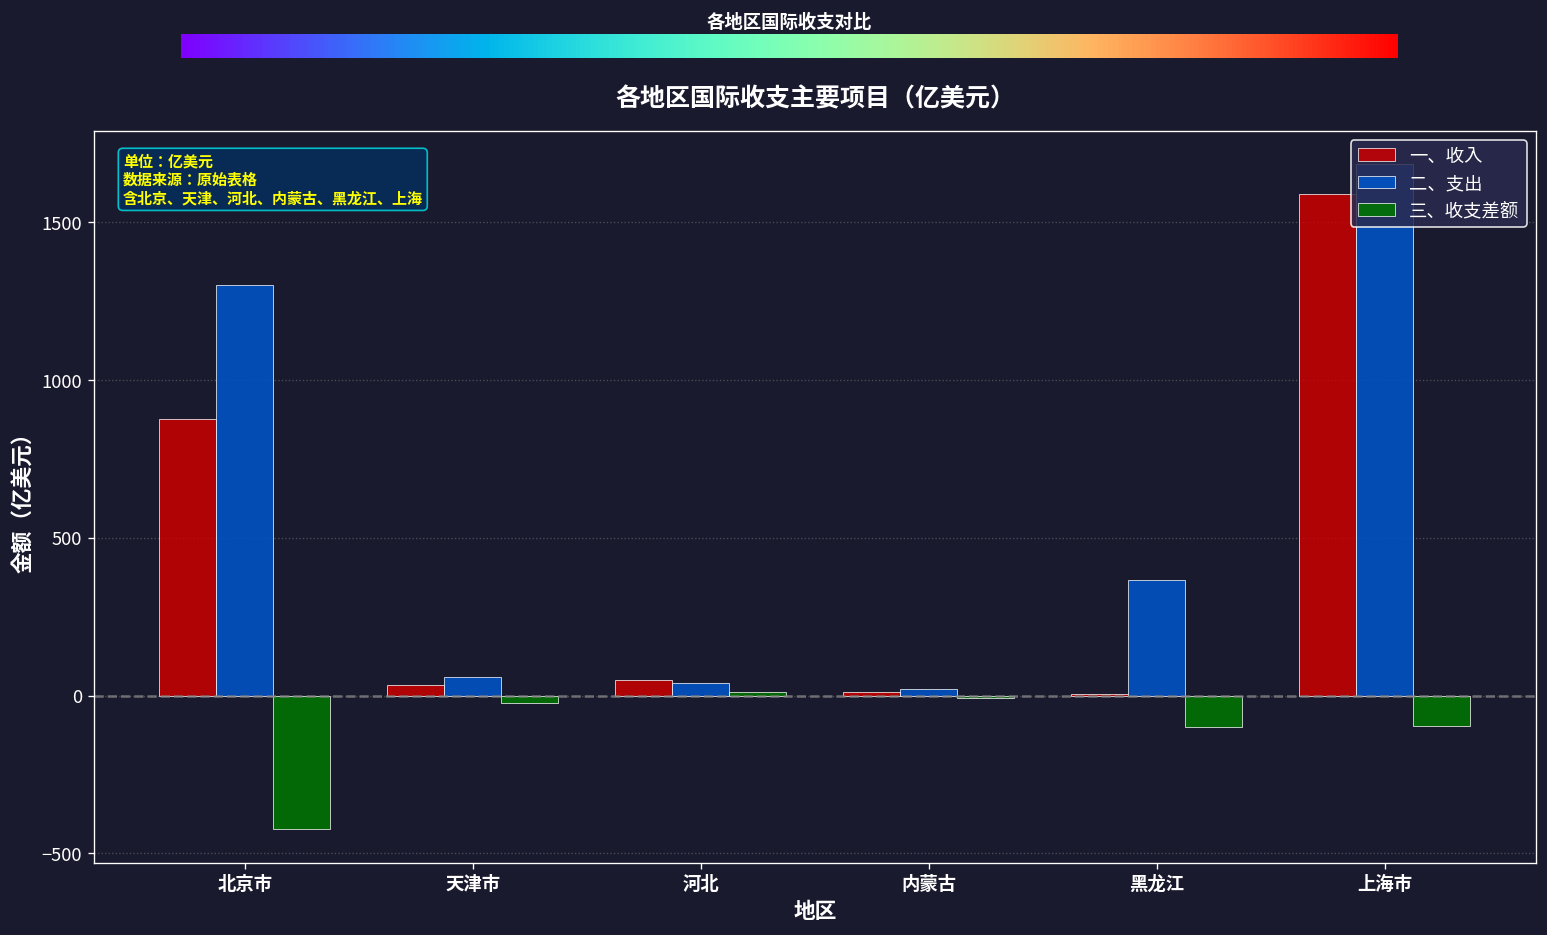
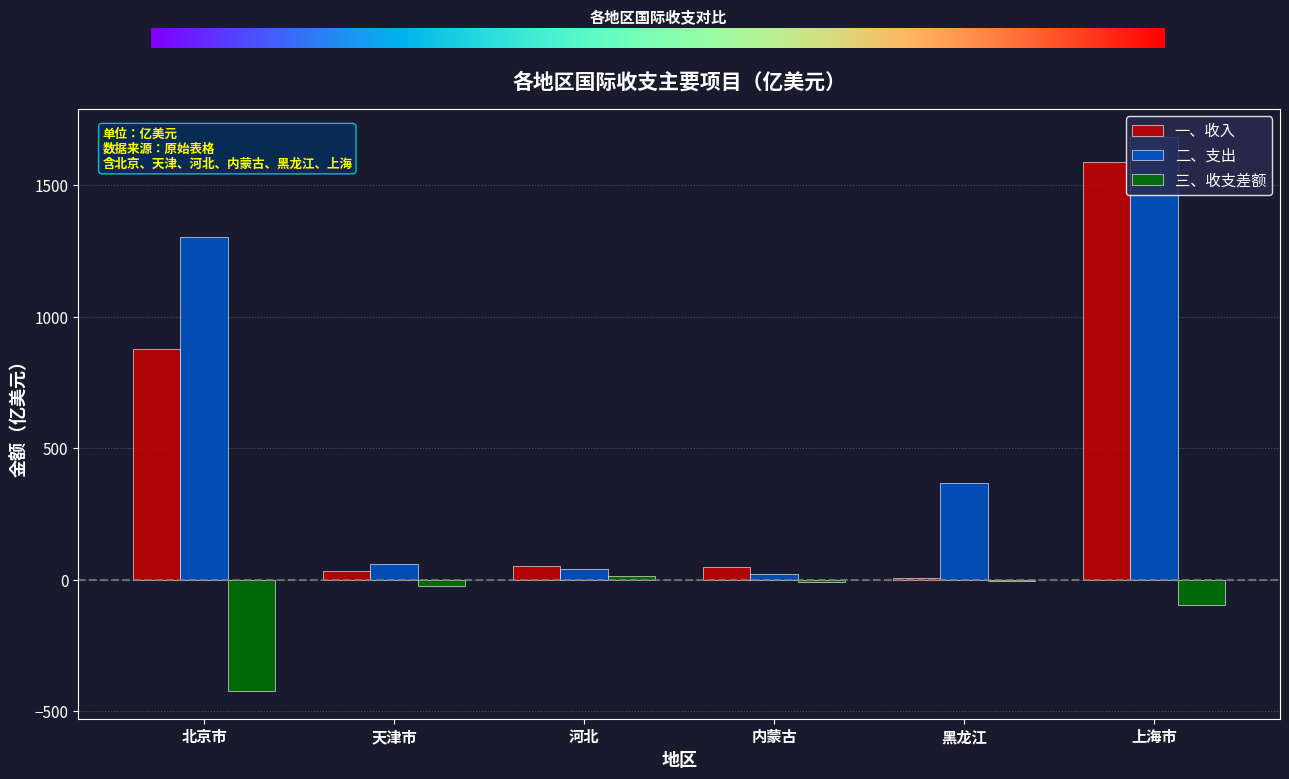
一、收入, 内蒙古: 10 -> 50
三、收支差额, 黑龙江: -100 -> -10
